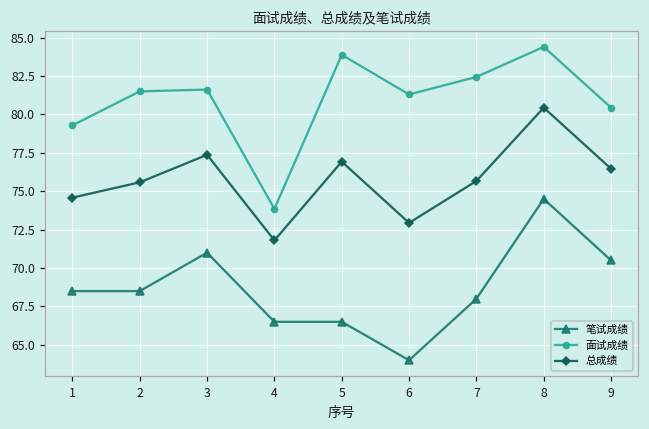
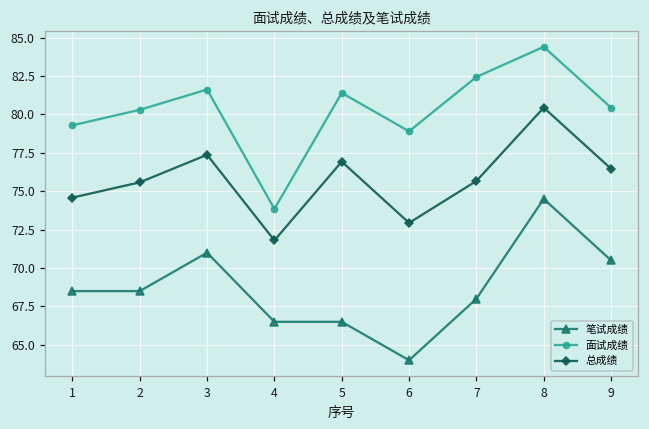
面试成绩, 2: 81.5 -> 80.3
面试成绩, 5: 83.9 -> 81.4
面试成绩, 6: 81.3 -> 78.9
